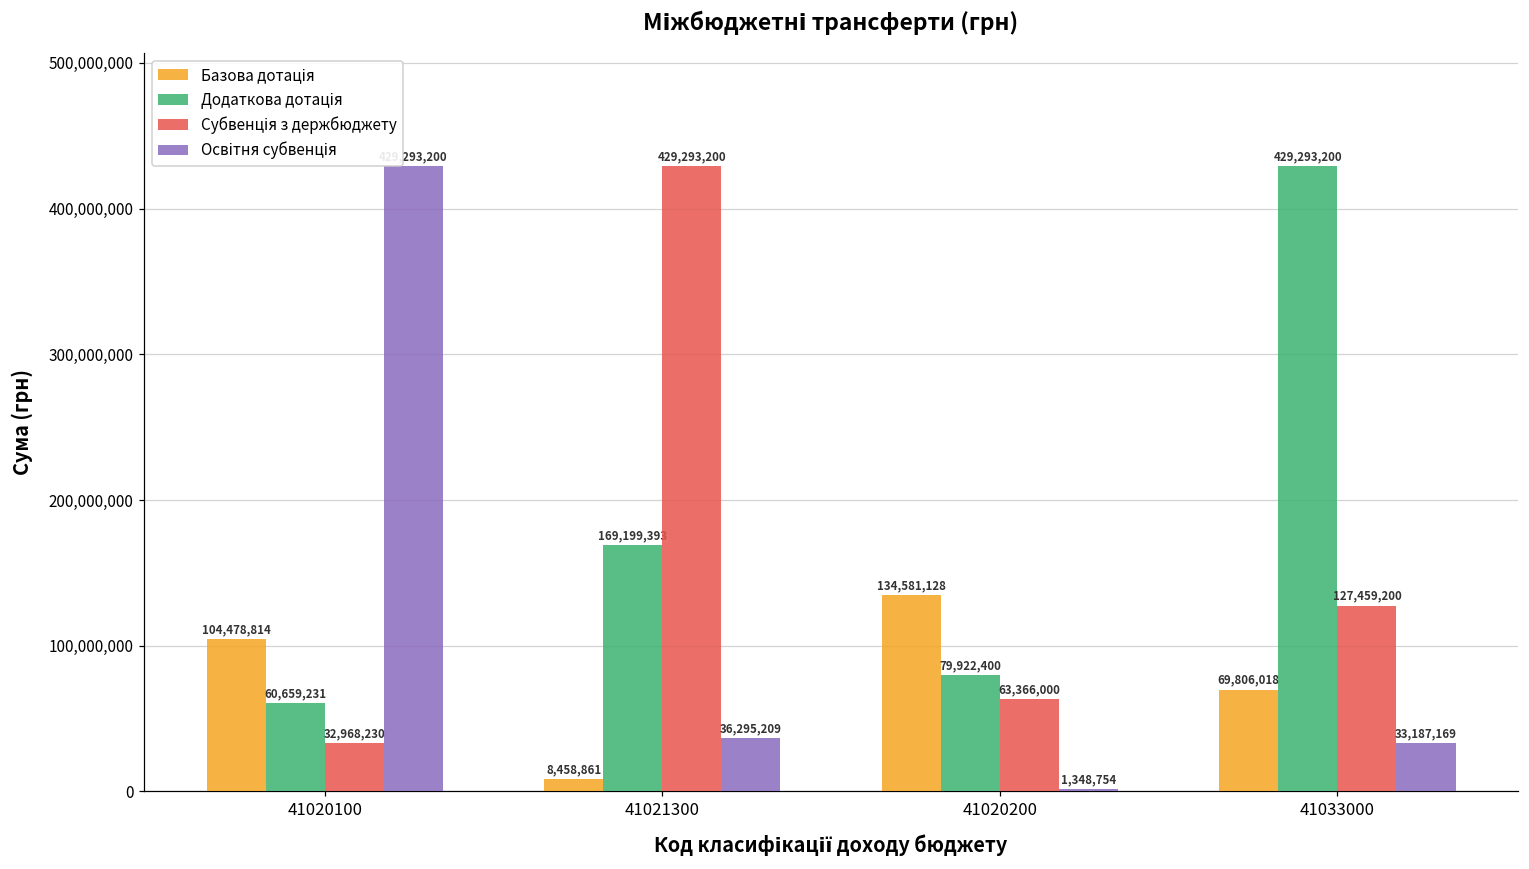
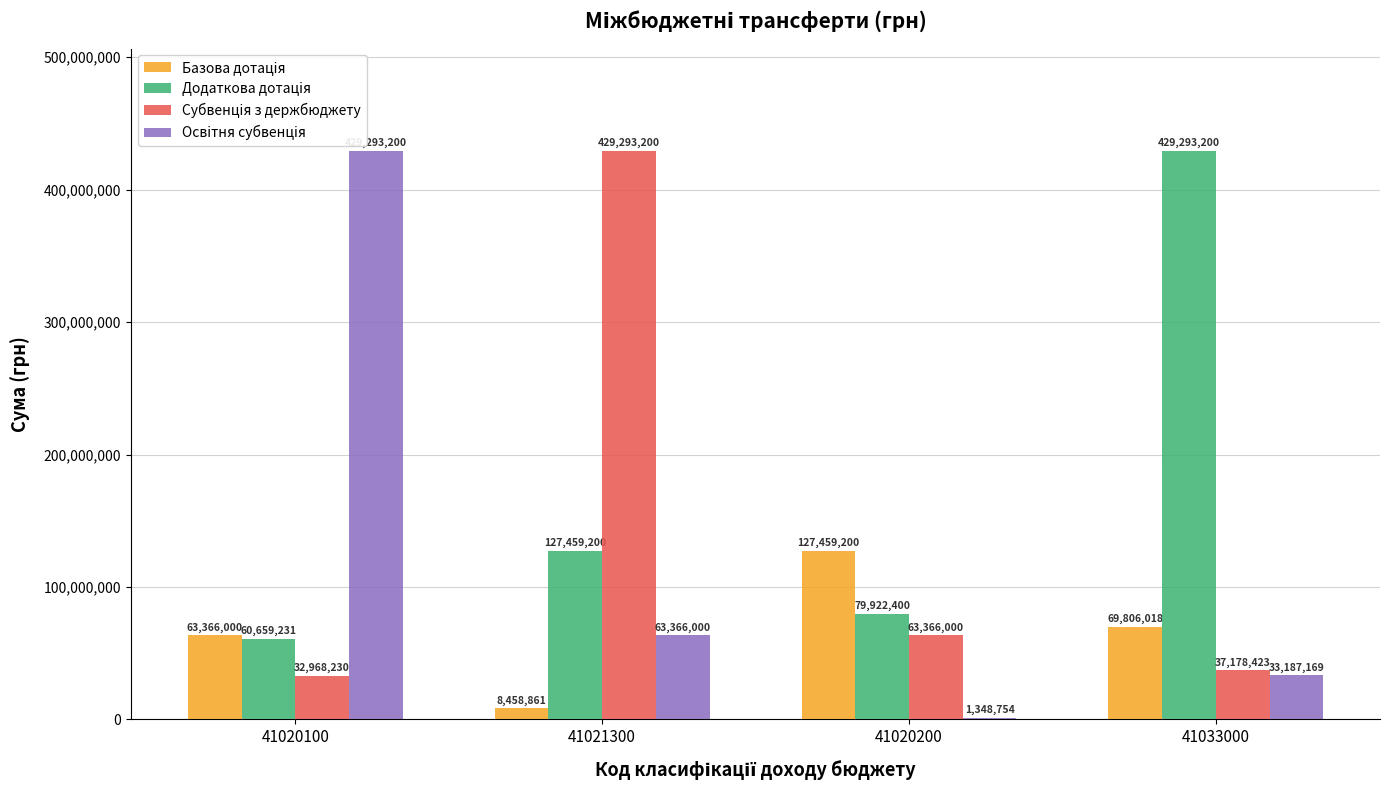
Базова дотація, 41020100: 104,478,814 -> 63,366,000
Додаткова дотація, 41021300: 169,199,393 -> 127,459,200
Освітня субвенція, 41021300: 36,295,209 -> 63,366,000
Базова дотація, 41020200: 134,581,128 -> 127,459,200
Субвенція з держбюджету, 41033000: 127,459,200 -> 37,178,423
